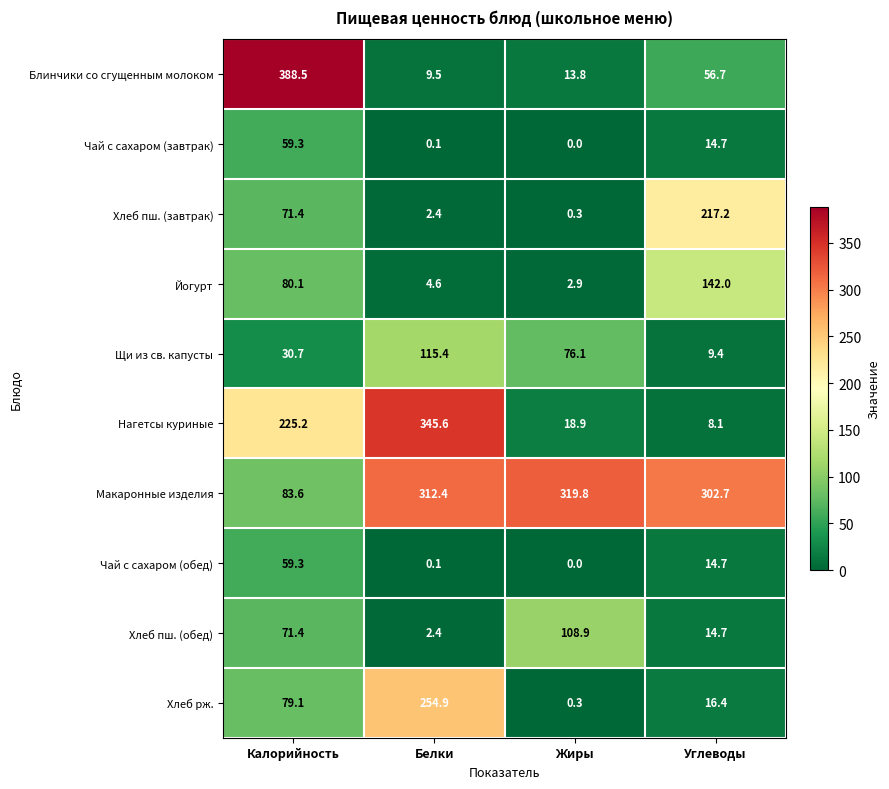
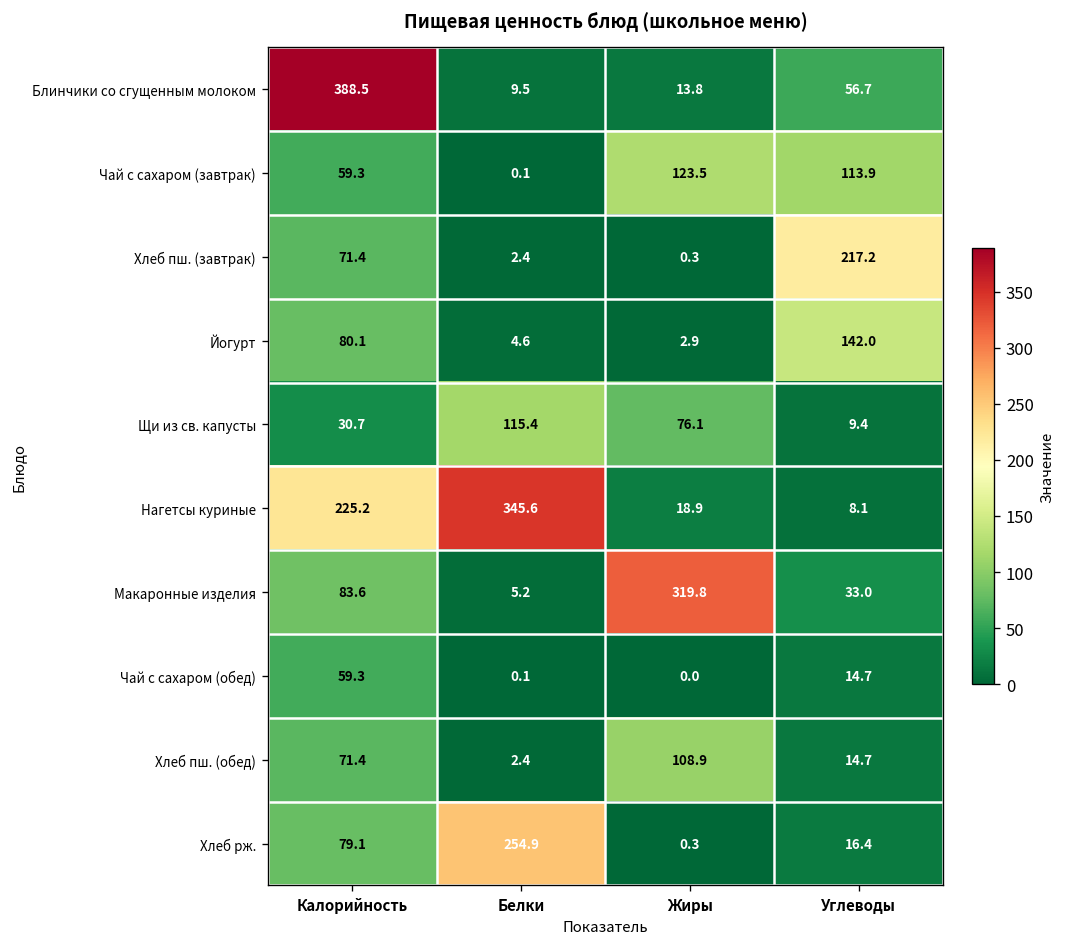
Чай с сахаром (завтрак), Жиры: 0.0 -> 123.5
Чай с сахаром (завтрак), Углеводы: 14.7 -> 113.9
Макаронные изделия, Белки: 312.4 -> 5.2
Макаронные изделия, Углеводы: 302.7 -> 33.0
